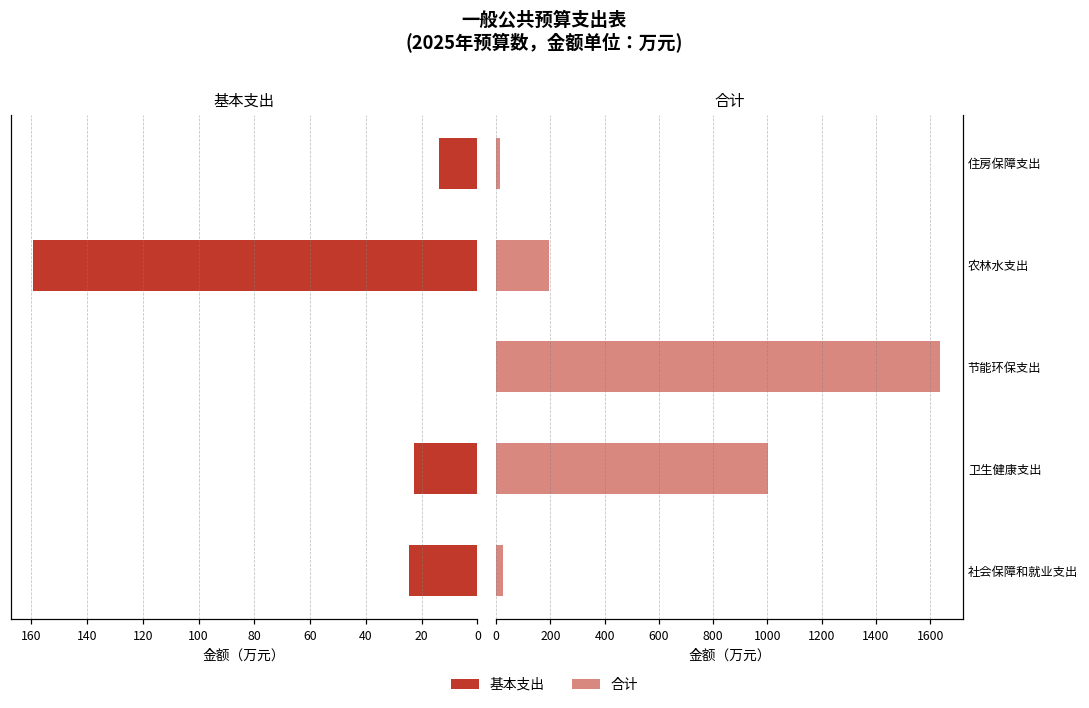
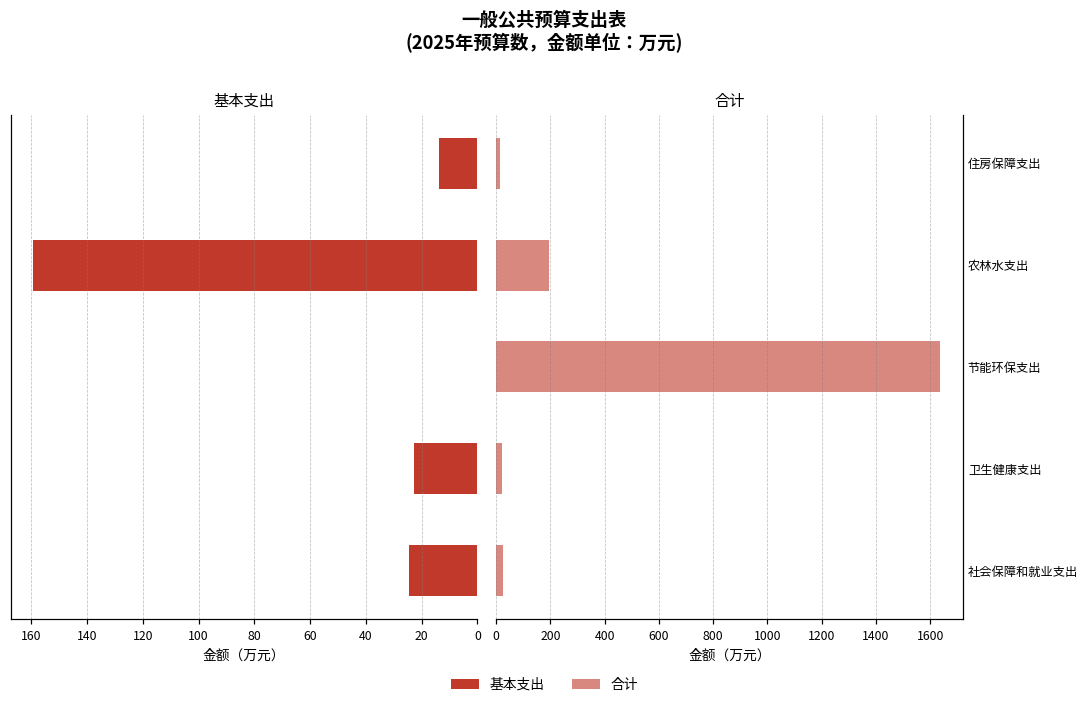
合计, 卫生健康支出: 1000 -> 20
